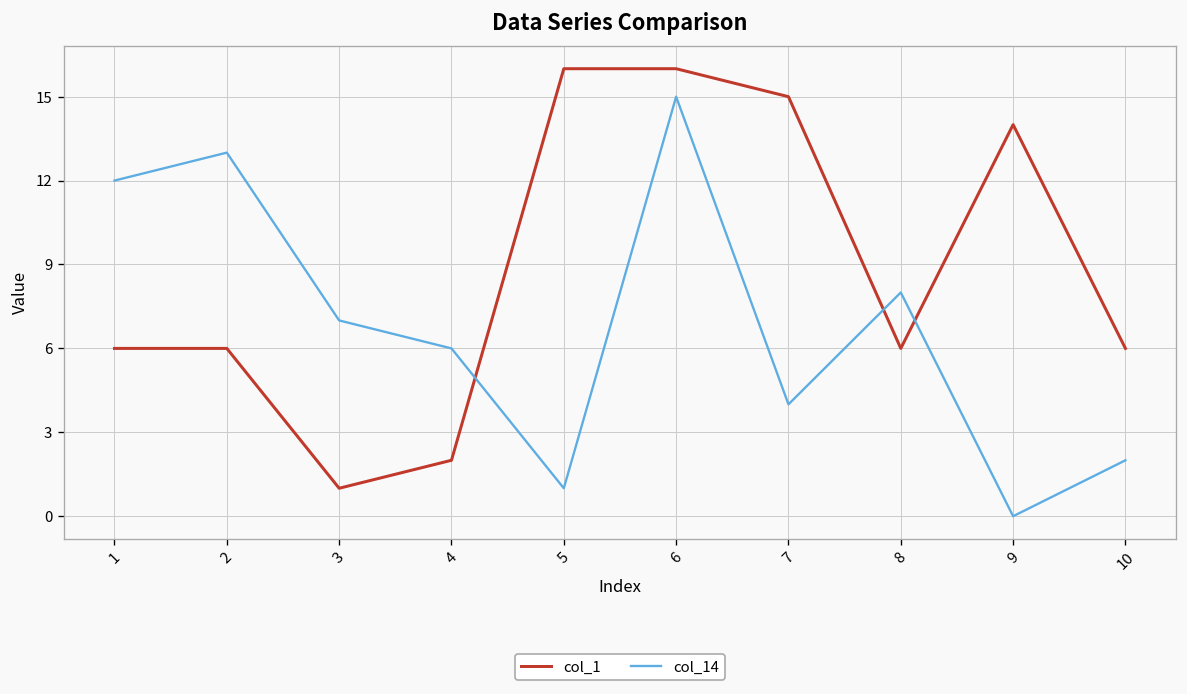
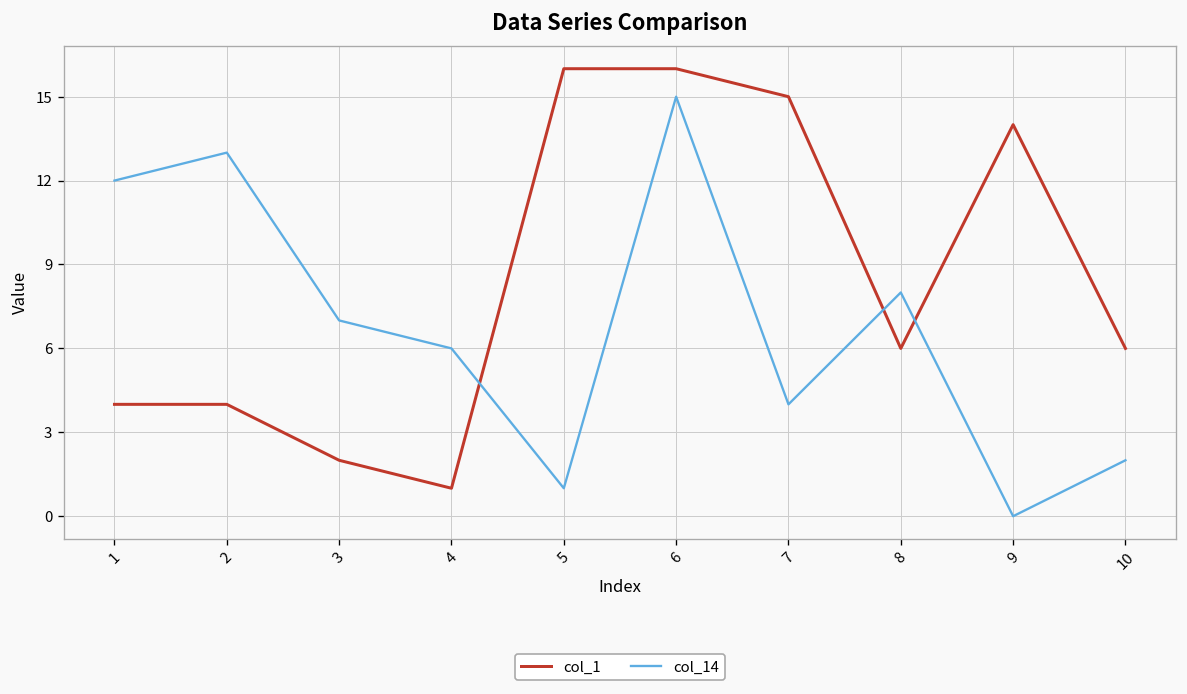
col_1, 1: 6 -> 4
col_1, 2: 6 -> 4
col_1, 3: 1 -> 2
col_1, 4: 2 -> 1
